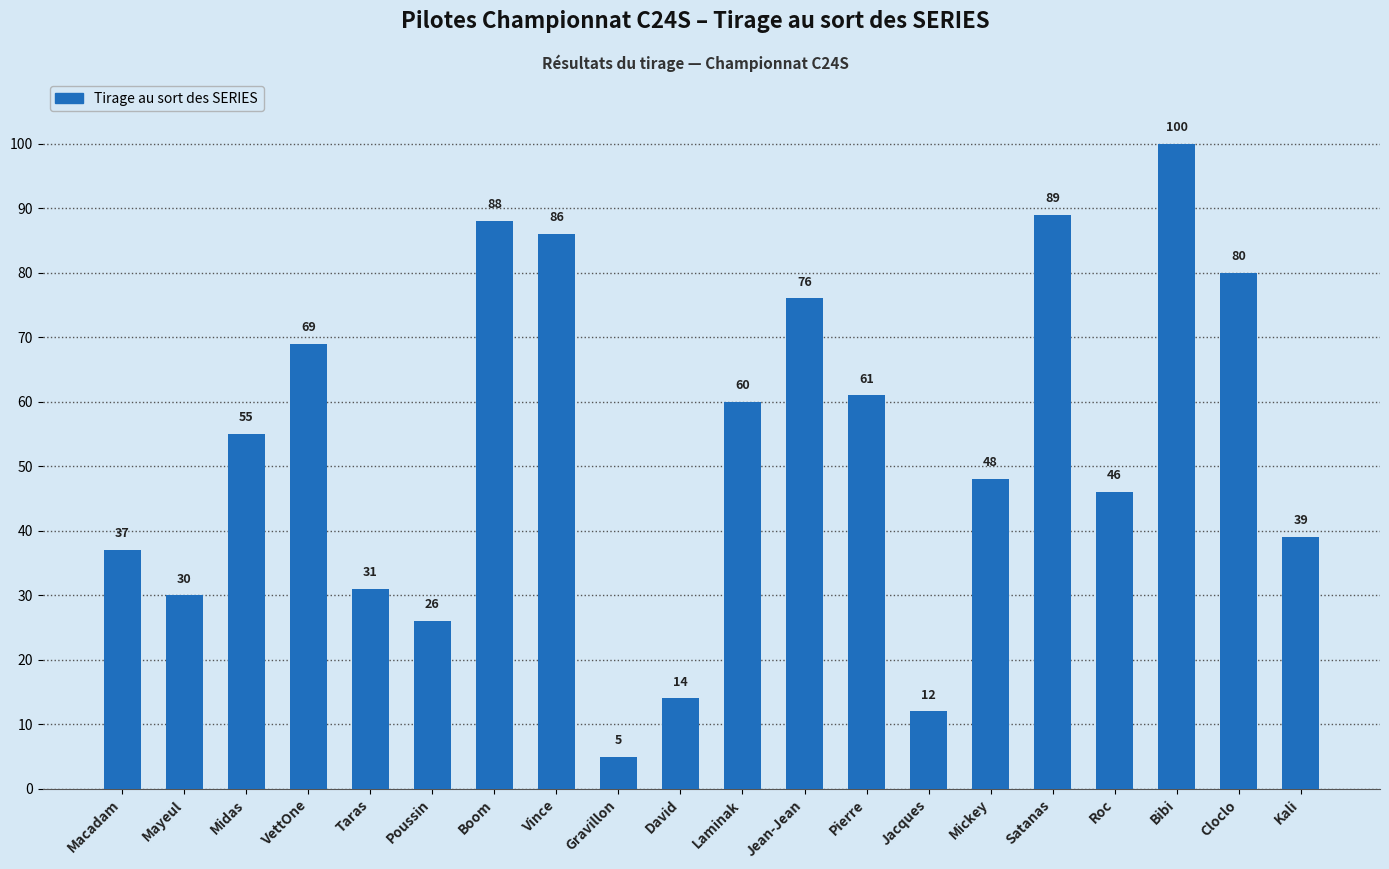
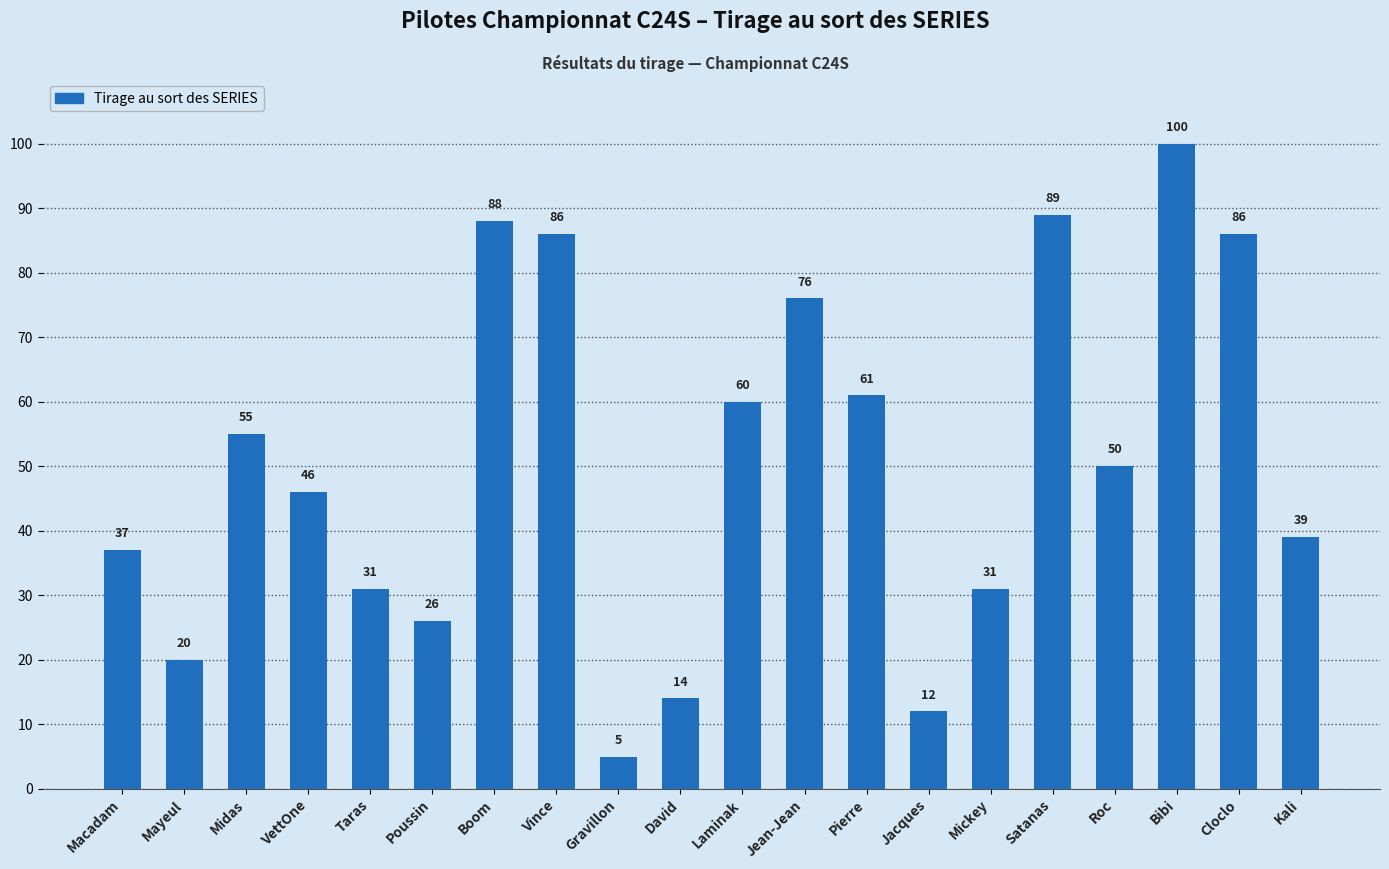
Mayeul: 30 -> 20
VettOne: 69 -> 46
Mickey: 48 -> 31
Roc: 46 -> 50
Cloclo: 80 -> 86
